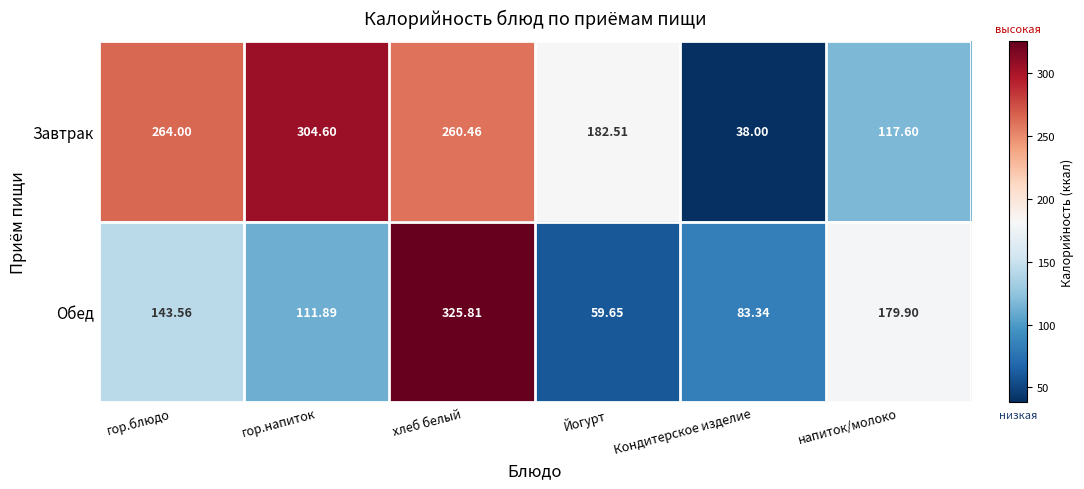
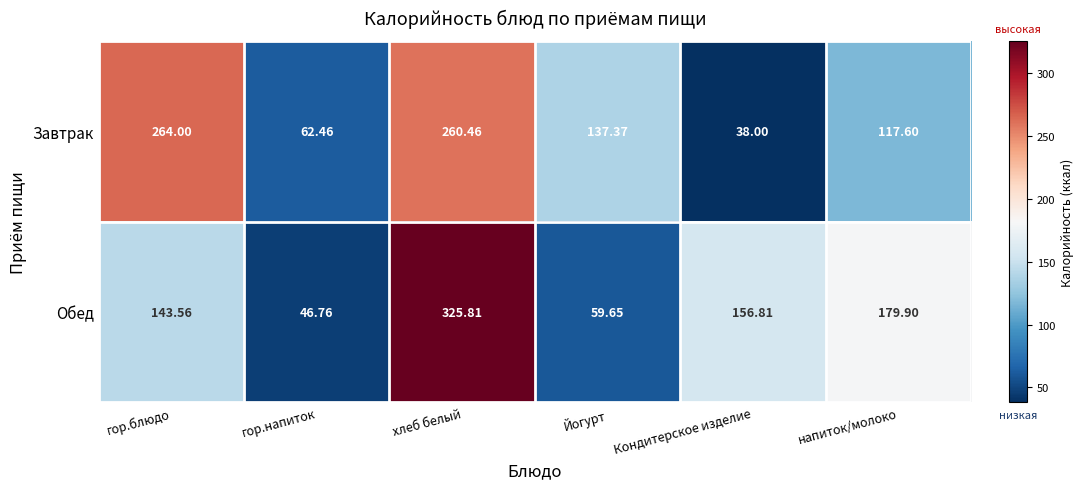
Завтрак, гор.напиток: 304.60 -> 62.46
Завтрак, Йогурт: 182.51 -> 137.37
Обед, гор.напиток: 111.89 -> 46.76
Обед, Кондитерское изделие: 83.34 -> 156.81
